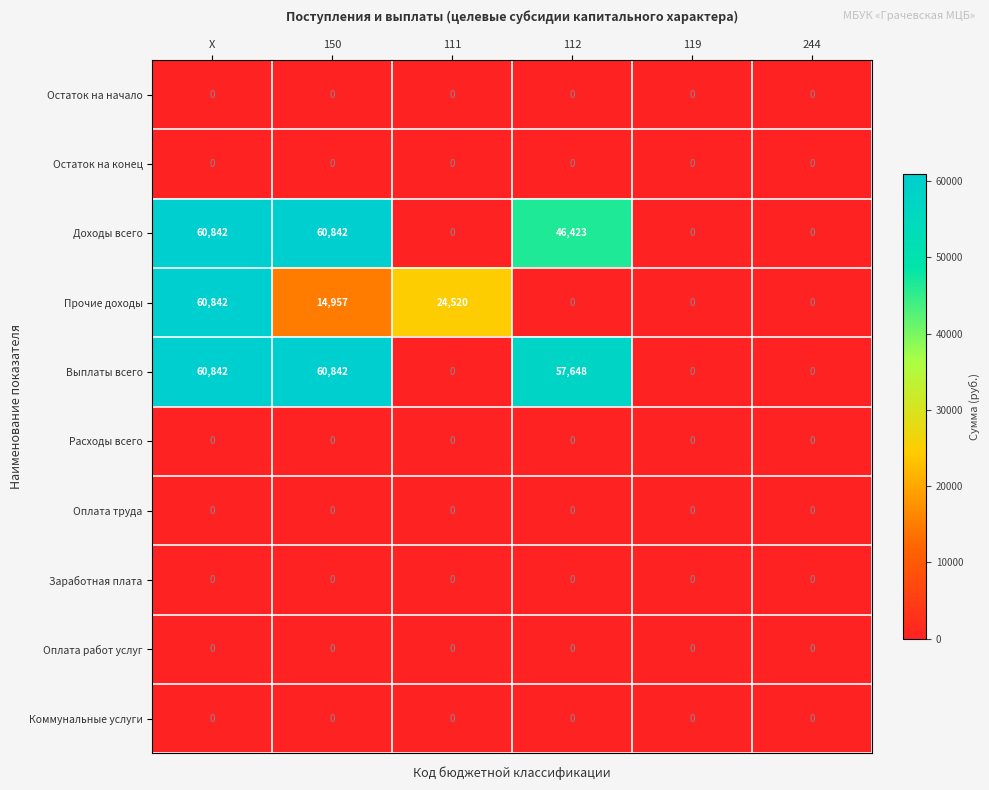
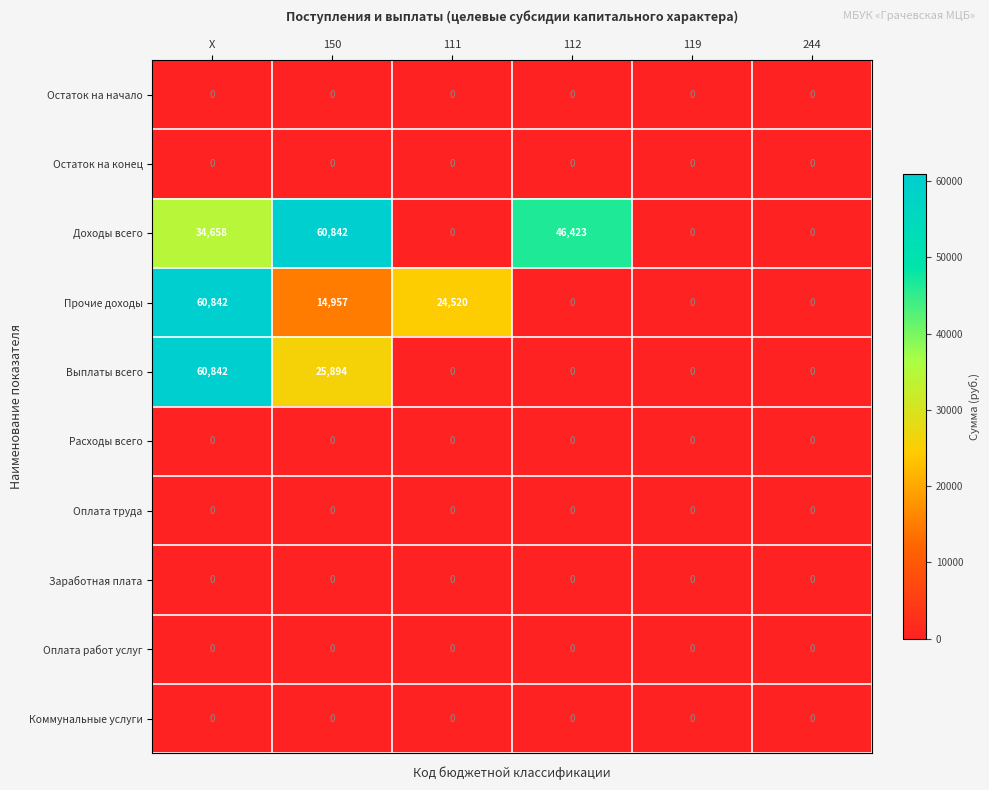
Доходы всего, X: 60,842 -> 34,658
Выплаты всего, 150: 60,842 -> 25,894
Выплаты всего, 112: 57,648 -> 0
